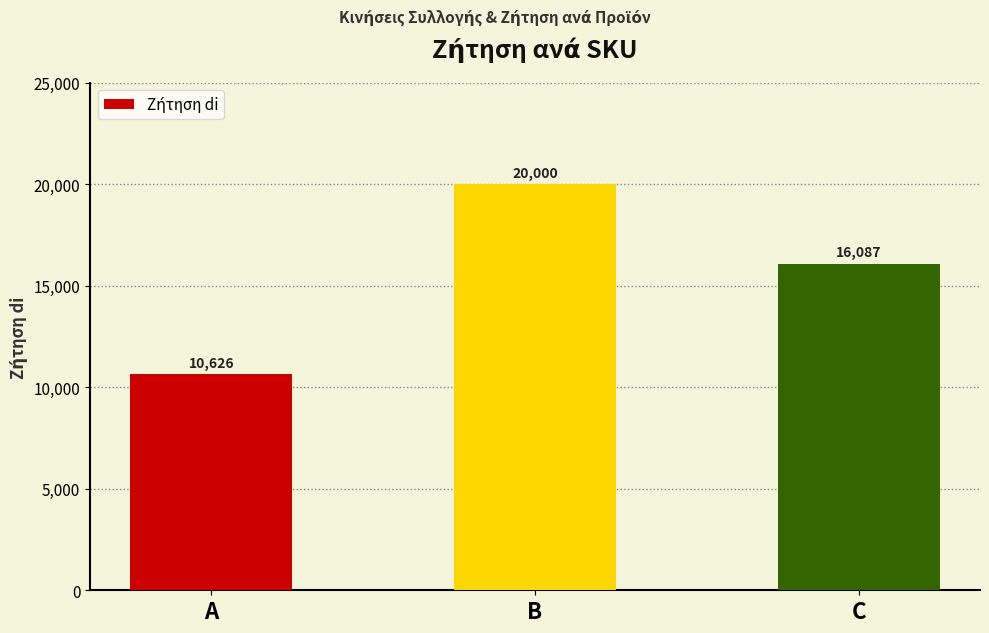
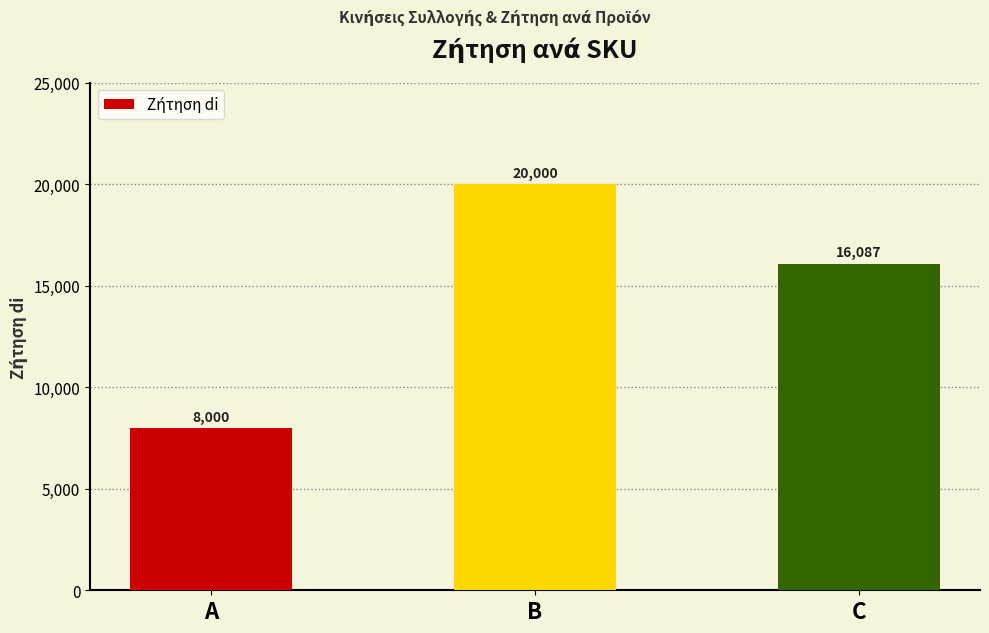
A: 10,626 -> 8,000
